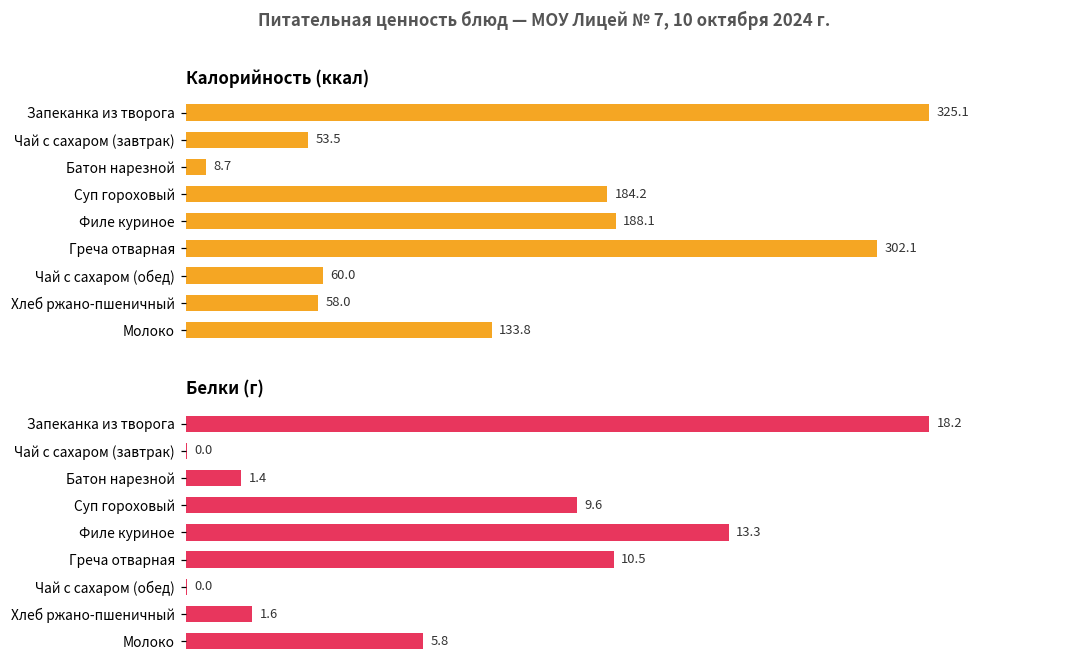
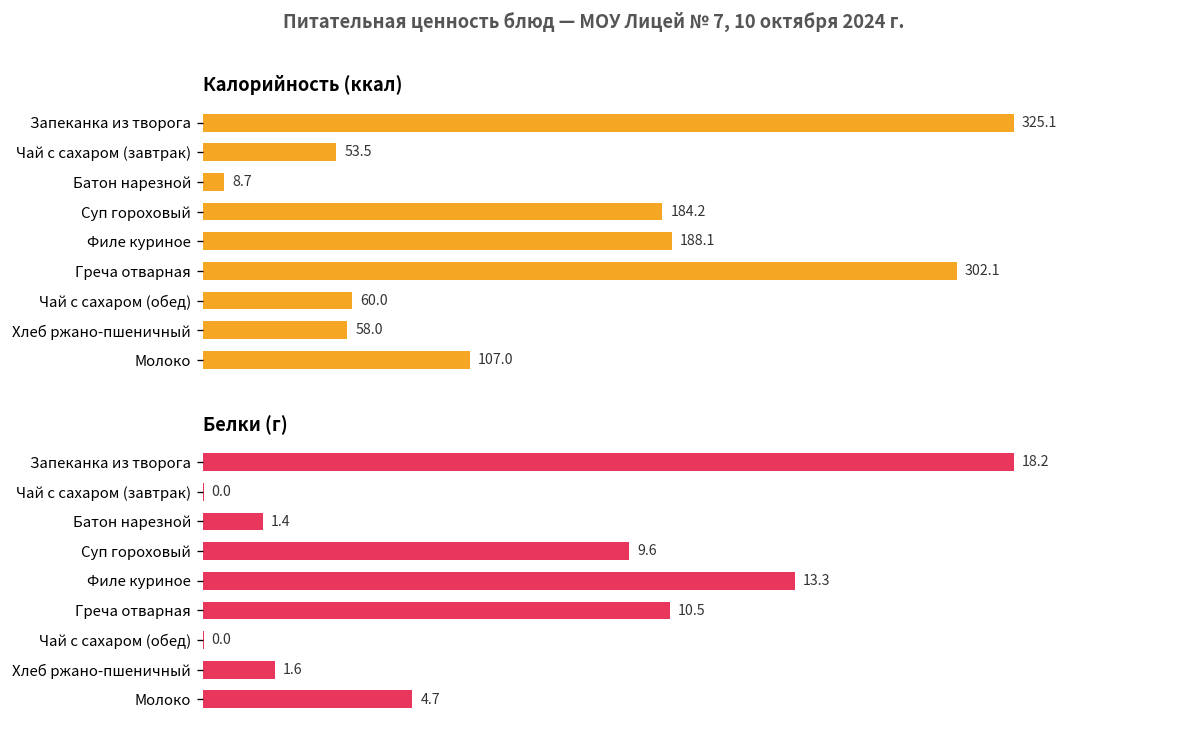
Калорийность (ккал), Молоко: 133.8 -> 107.0
Белки (г), Молоко: 5.8 -> 4.7
